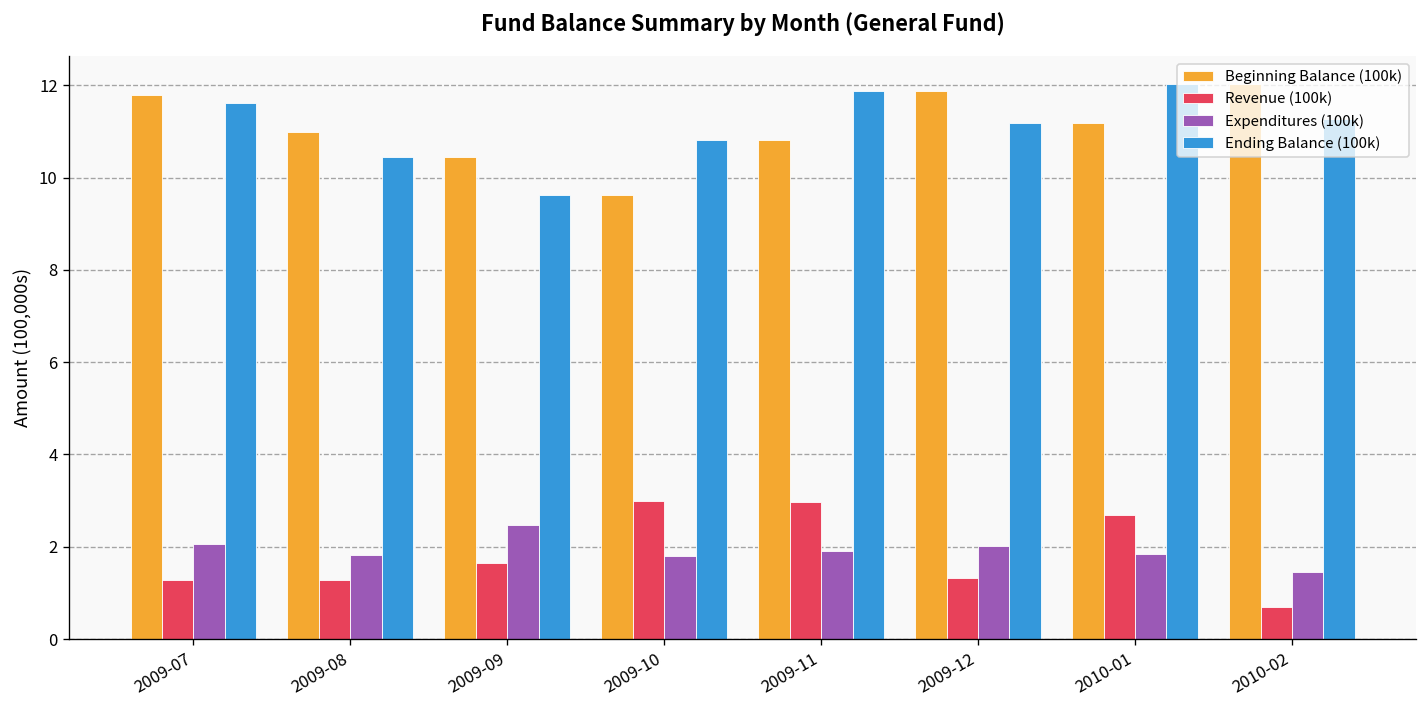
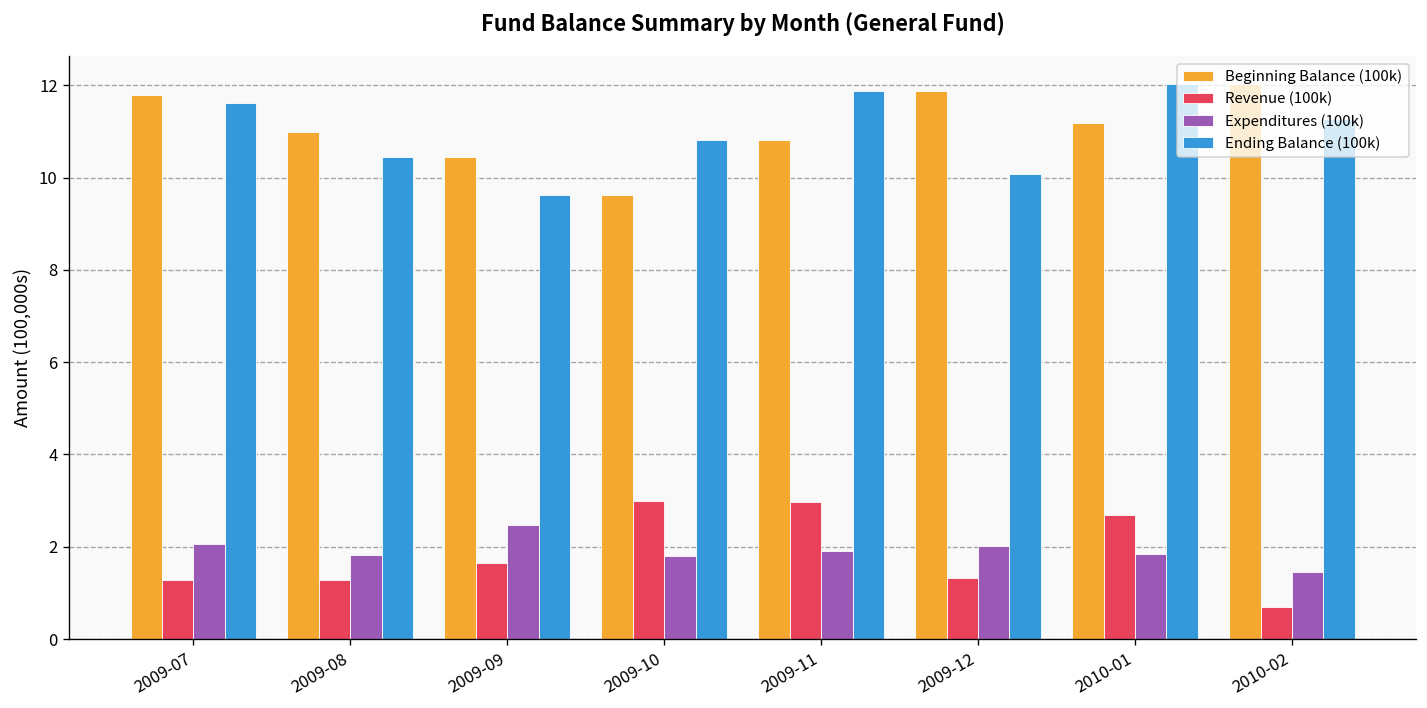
Ending Balance (100k), 2009-12: 11.2 -> 10.1
